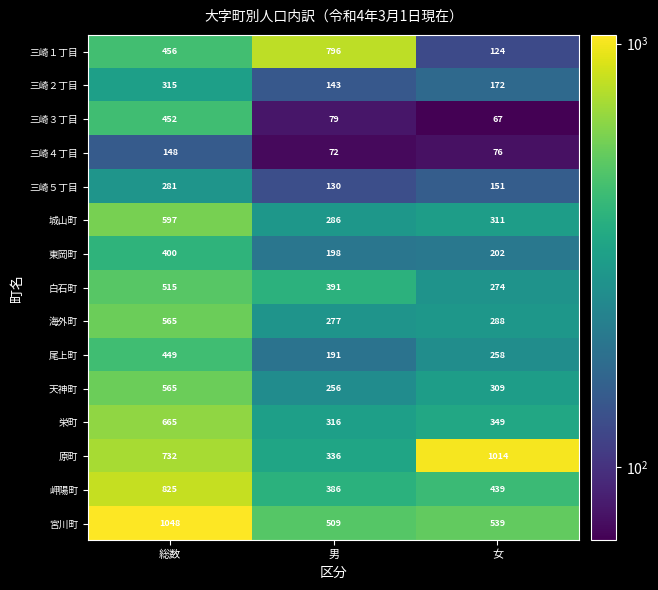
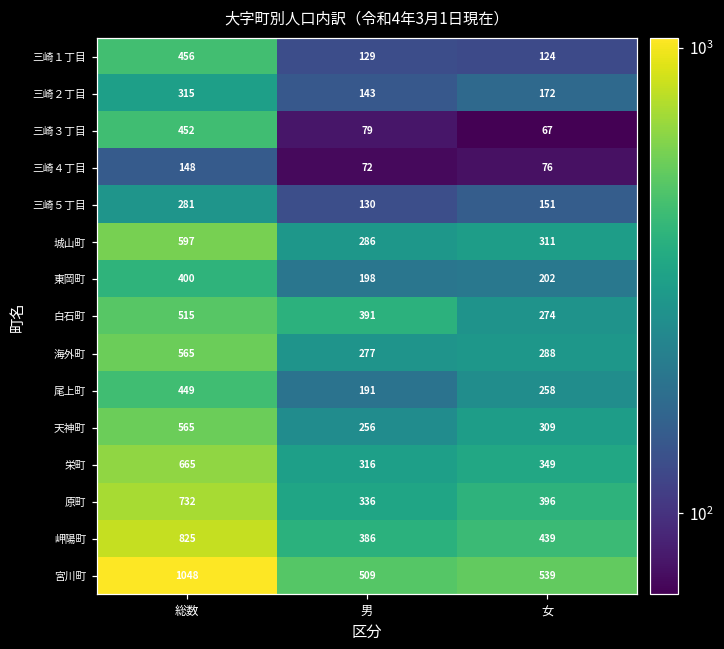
三崎１丁目, 男: 796 -> 129
原町, 女: 1014 -> 396
